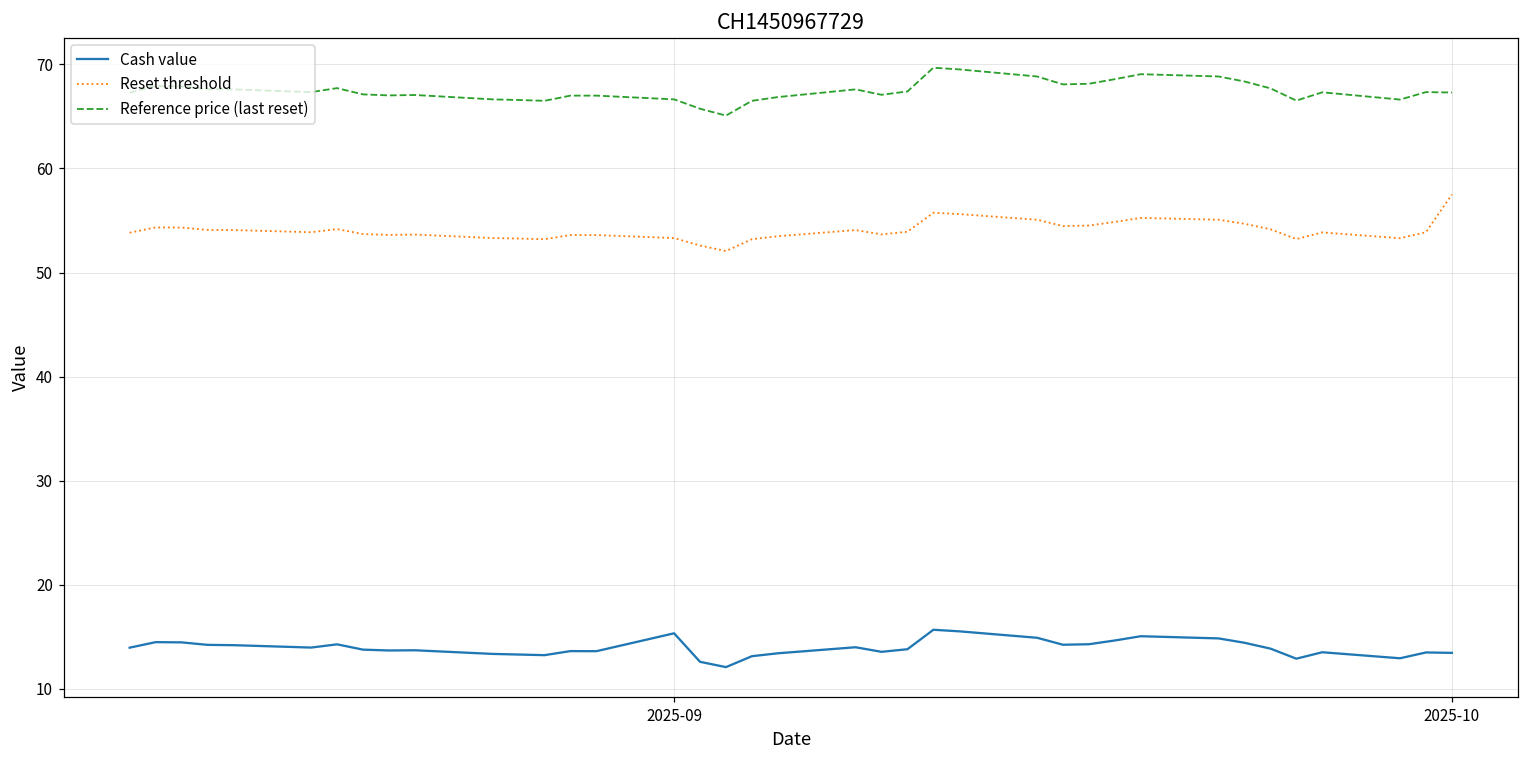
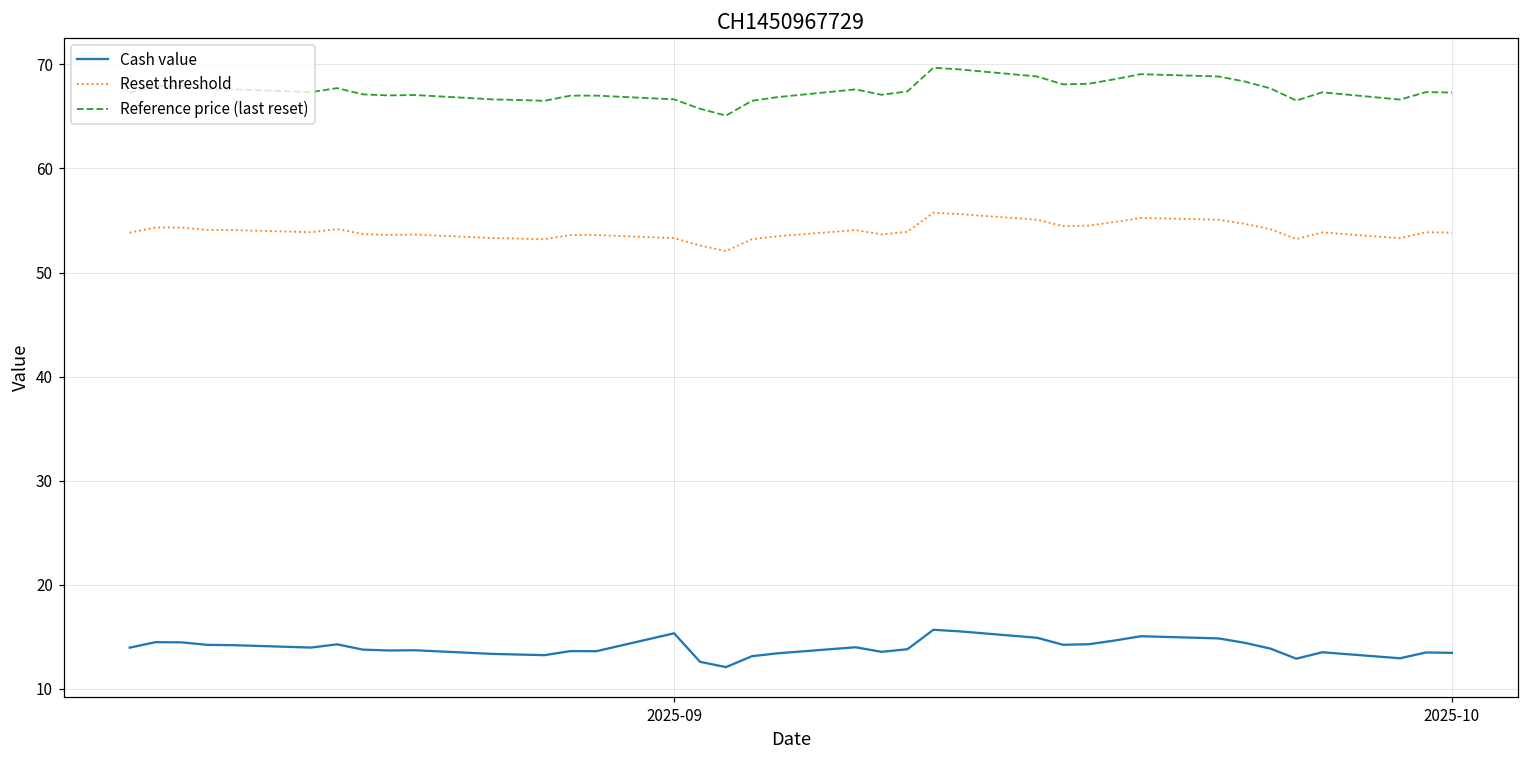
Reset threshold, 2025-10: 58 -> 54
